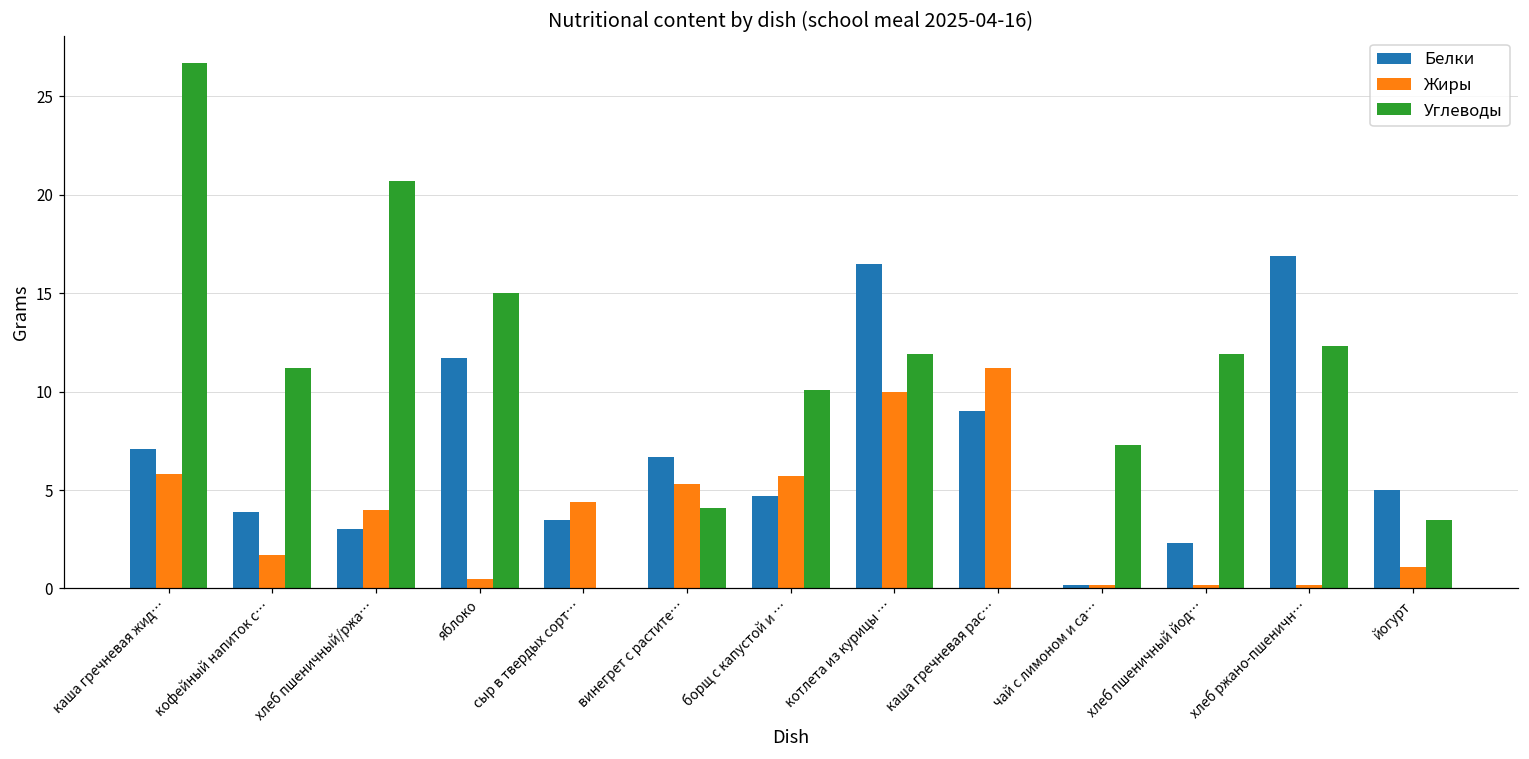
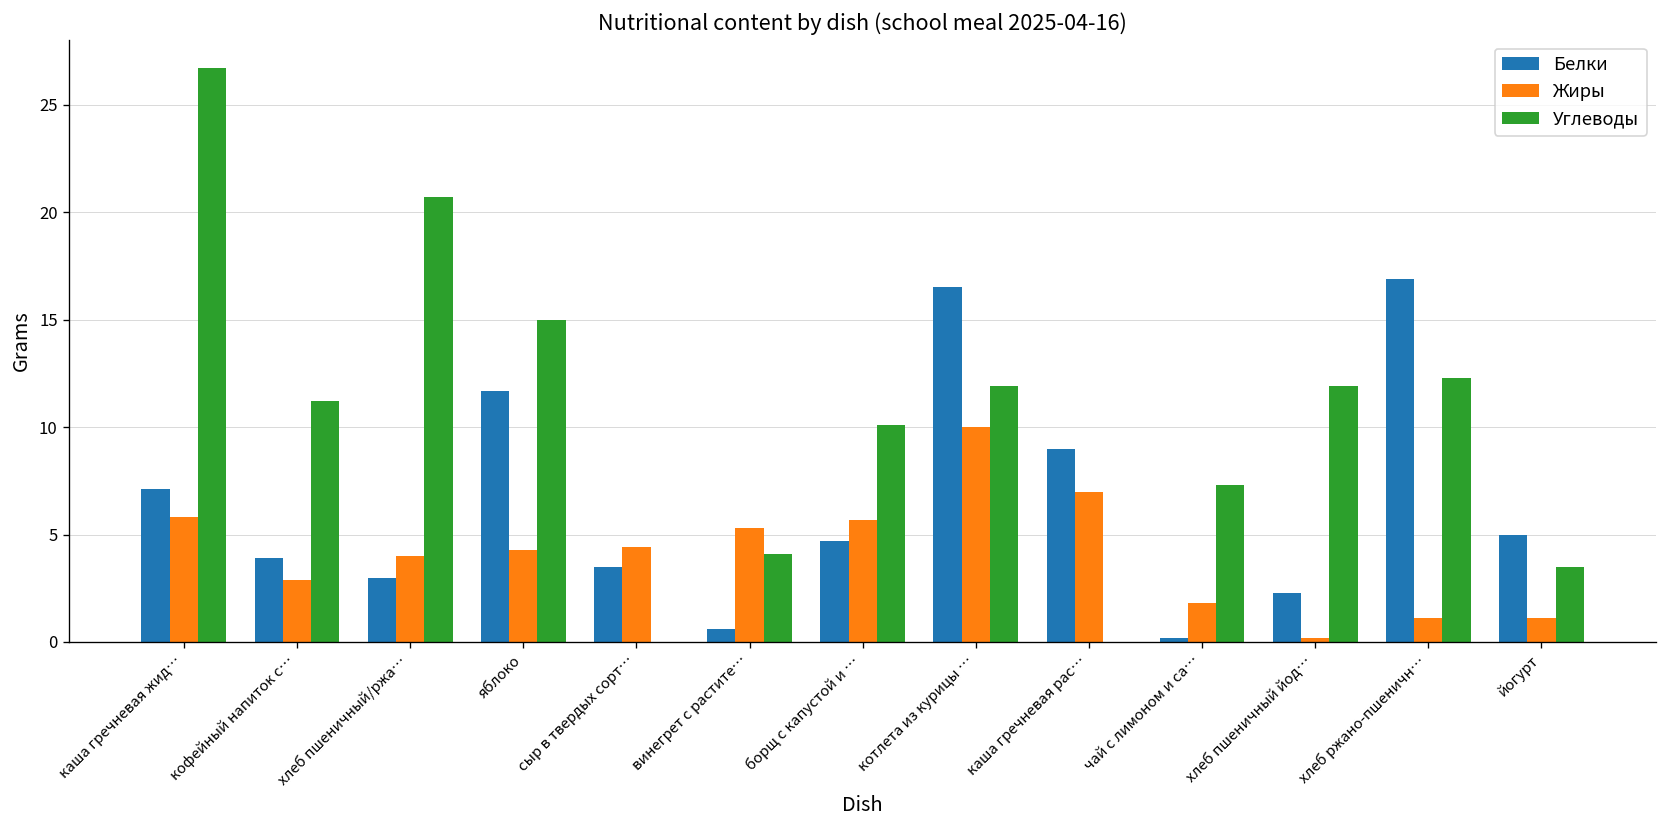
Жиры, кофейный напиток с…: 1.7 -> 2.9
Жиры, яблоко: 0.5 -> 4.3
Белки, винегрет с растите…: 6.7 -> 0.6
Жиры, каша гречневая рас…: 11.2 -> 7.0
Жиры, чай с лимоном и са…: 0.2 -> 1.8
Жиры, хлеб ржано-пшеничн…: 0.2 -> 1.1
